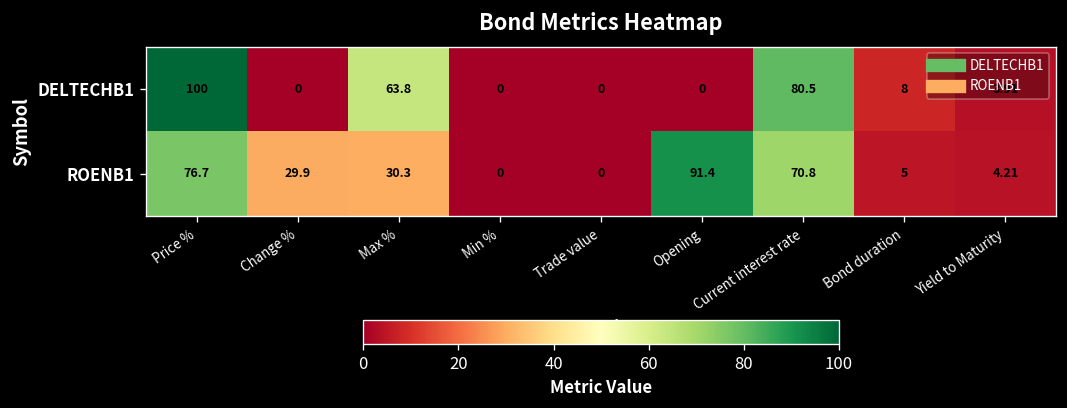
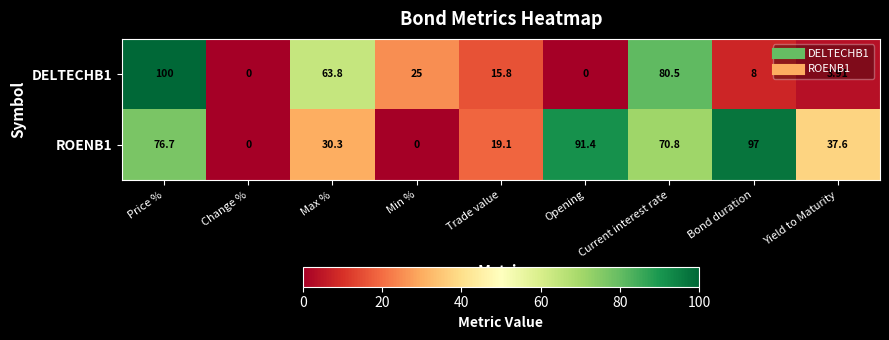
DELTECHB1, Min %: 0 -> 25
DELTECHB1, Trade value: 0 -> 15.8
ROENB1, Change %: 29.9 -> 0
ROENB1, Trade value: 0 -> 19.1
ROENB1, Bond duration: 5 -> 97
ROENB1, Yield to Maturity: 4.21 -> 37.6
